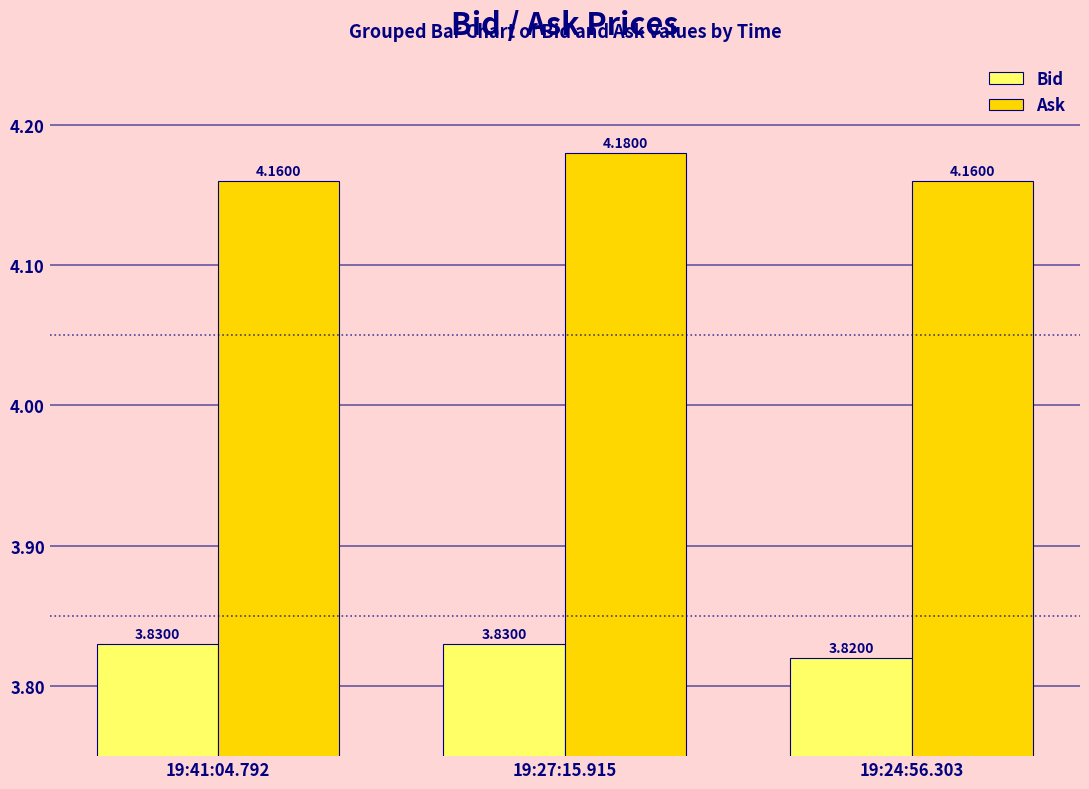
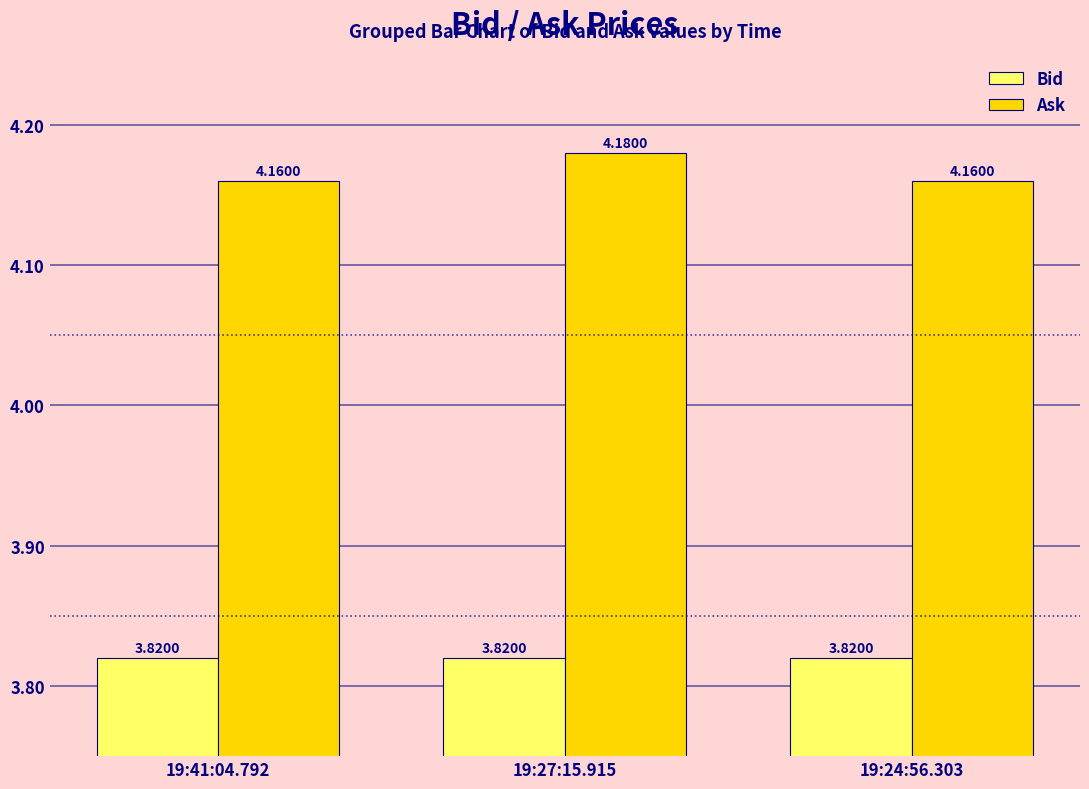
Bid, 19:41:04.792: 3.8300 -> 3.8200
Bid, 19:27:15.915: 3.8300 -> 3.8200
